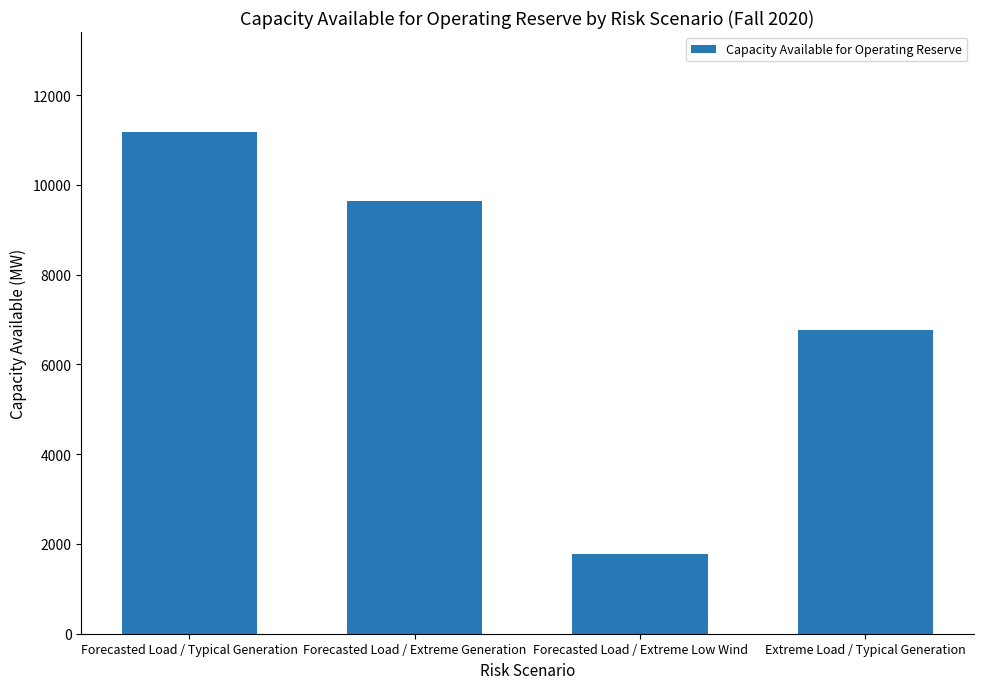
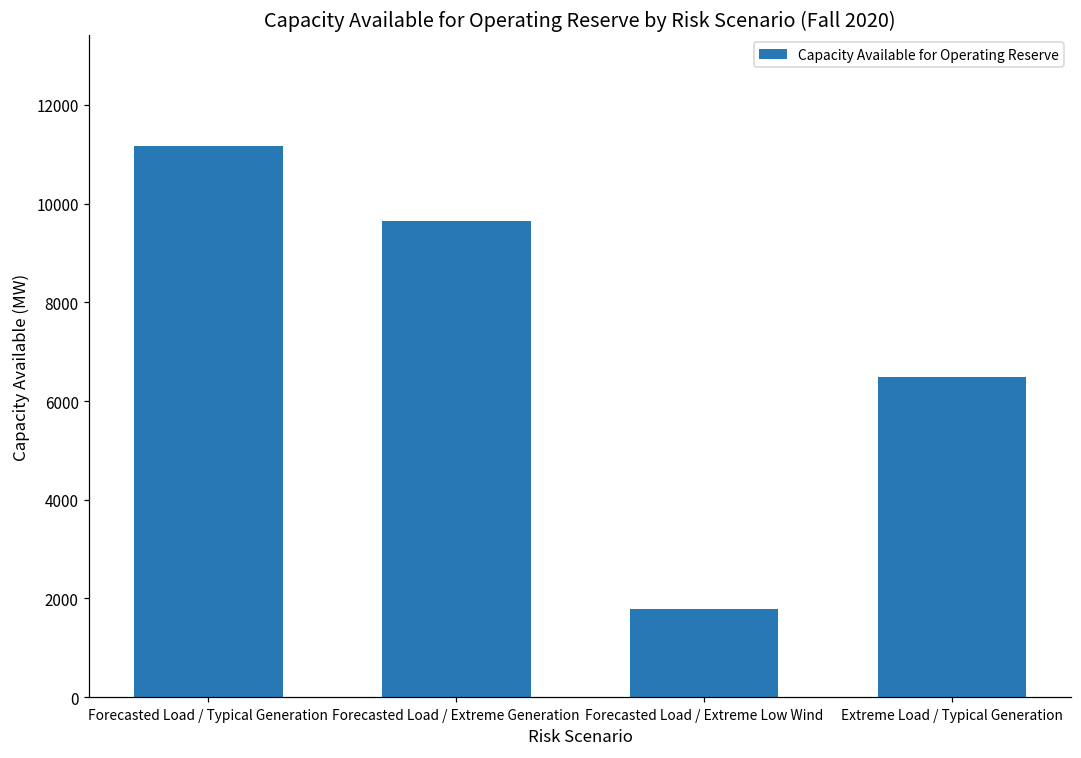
Extreme Load / Typical Generation: 6800 -> 6500
